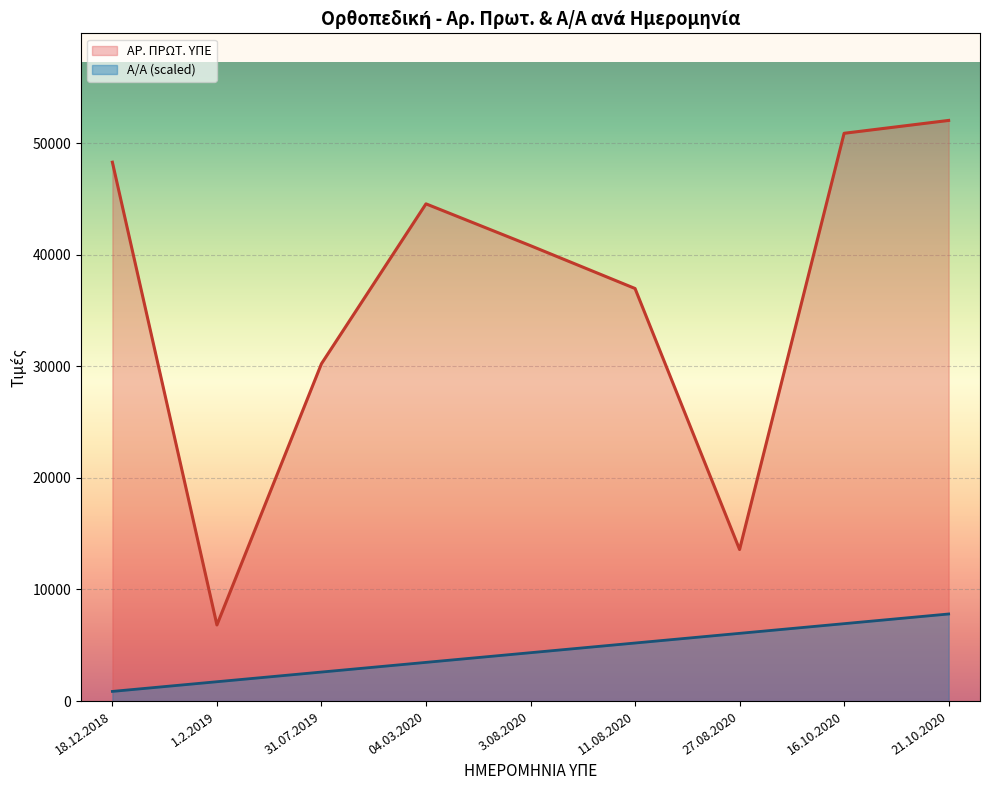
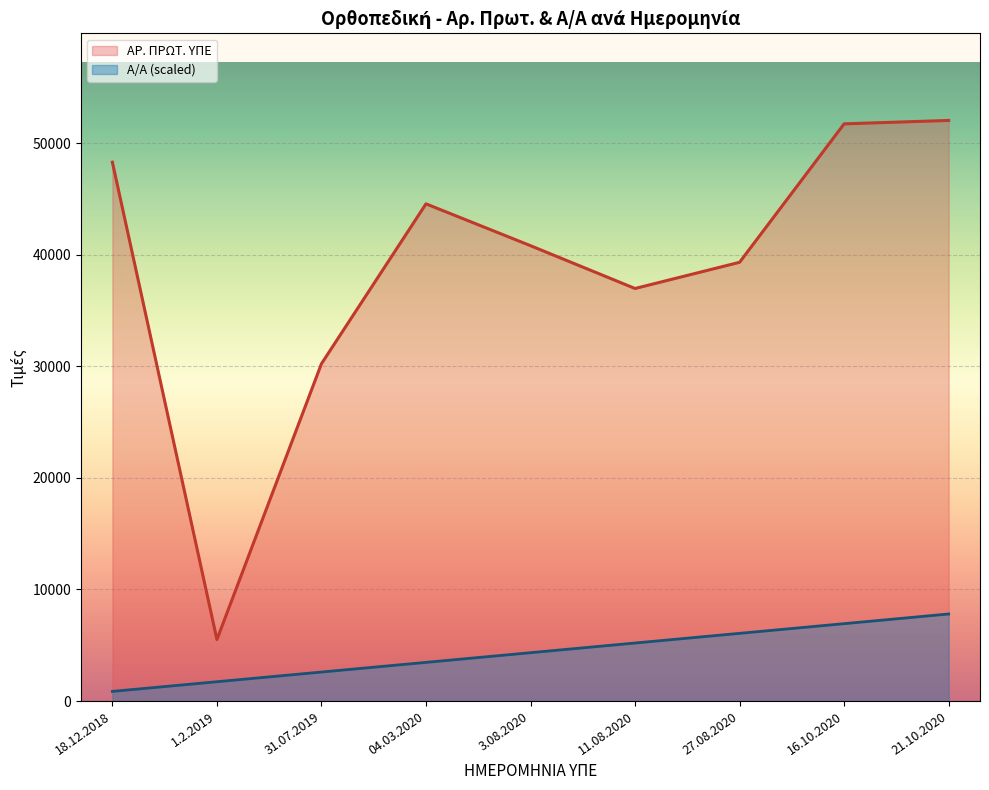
ΑΡ. ΠΡΩΤ. ΥΠΕ, 1.2.2019: 6800 -> 5500
ΑΡ. ΠΡΩΤ. ΥΠΕ, 27.08.2020: 13600 -> 39300
ΑΡ. ΠΡΩΤ. ΥΠΕ, 16.10.2020: 50900 -> 51700
